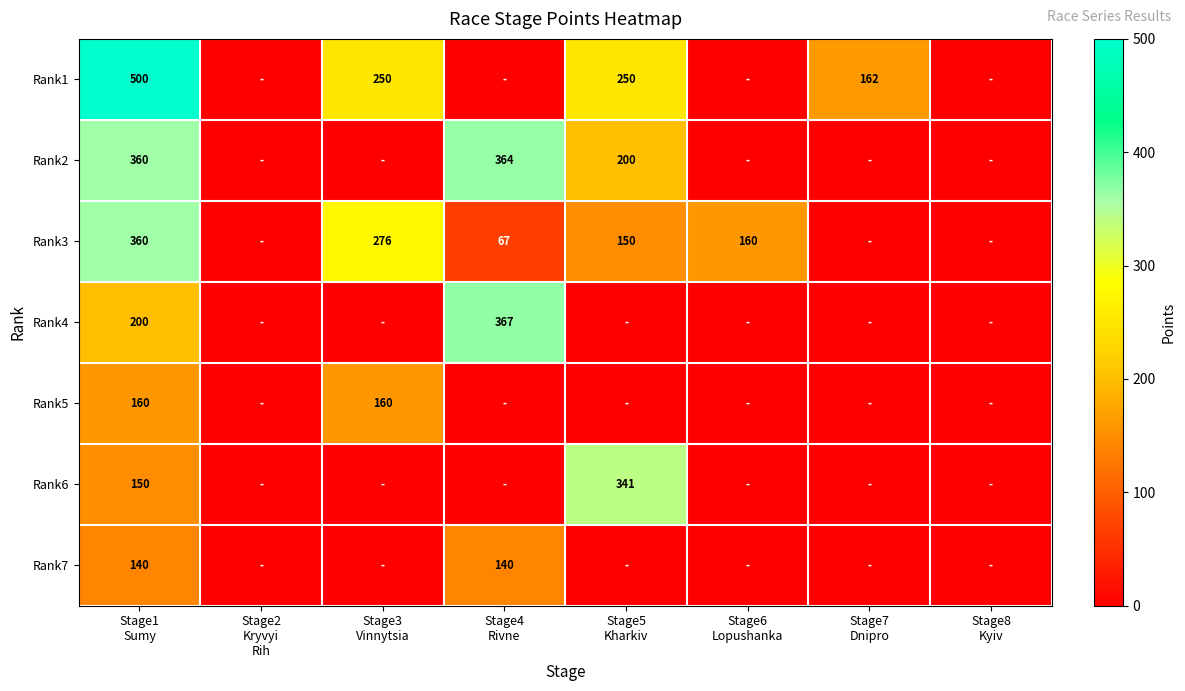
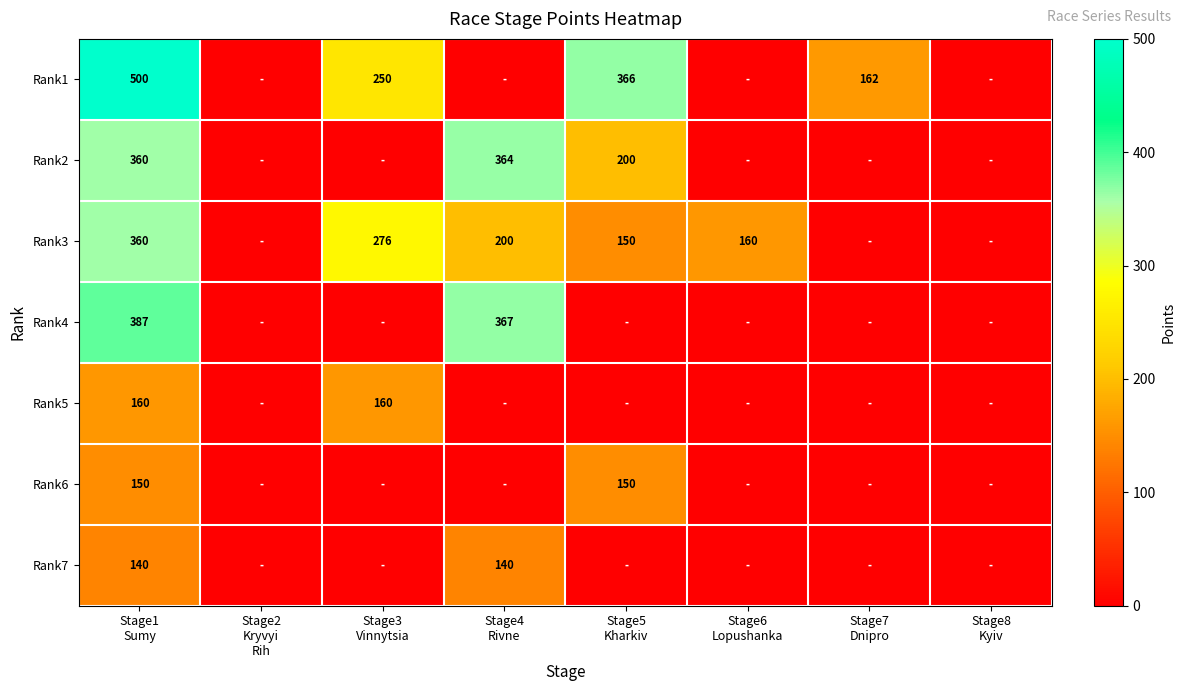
Rank1, Stage5 Kharkiv: 250 -> 366
Rank3, Stage4 Rivne: 67 -> 200
Rank4, Stage1 Sumy: 200 -> 387
Rank6, Stage5 Kharkiv: 341 -> 150
